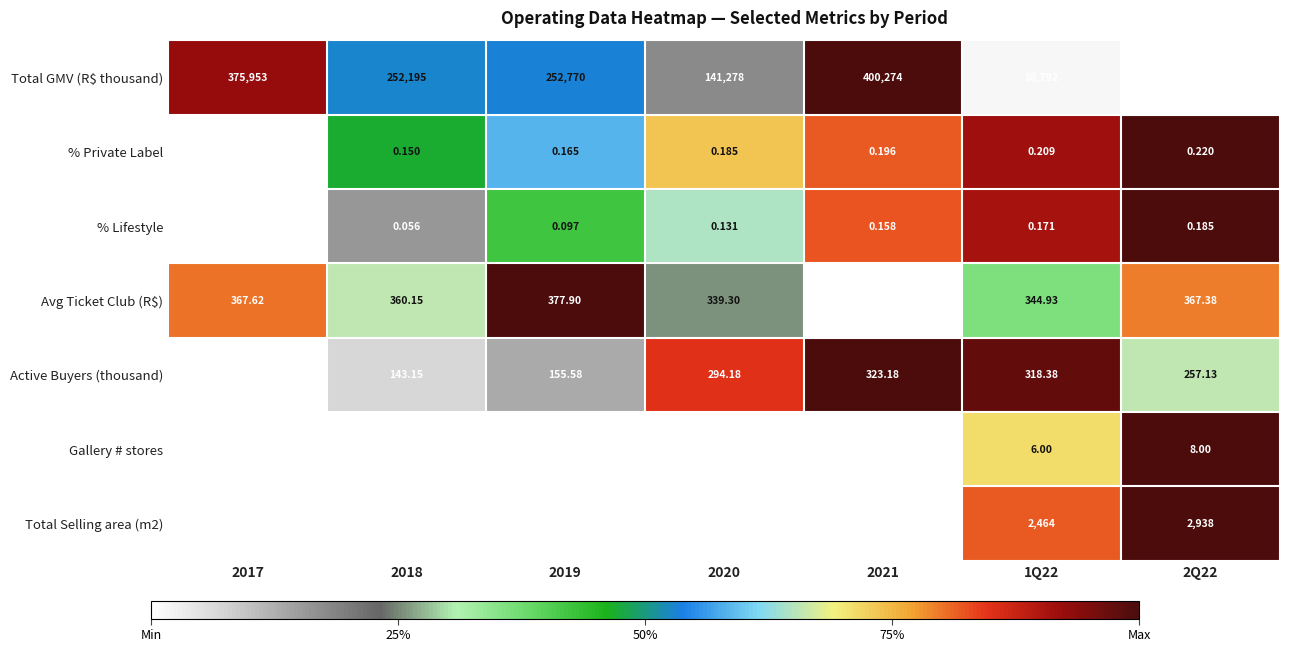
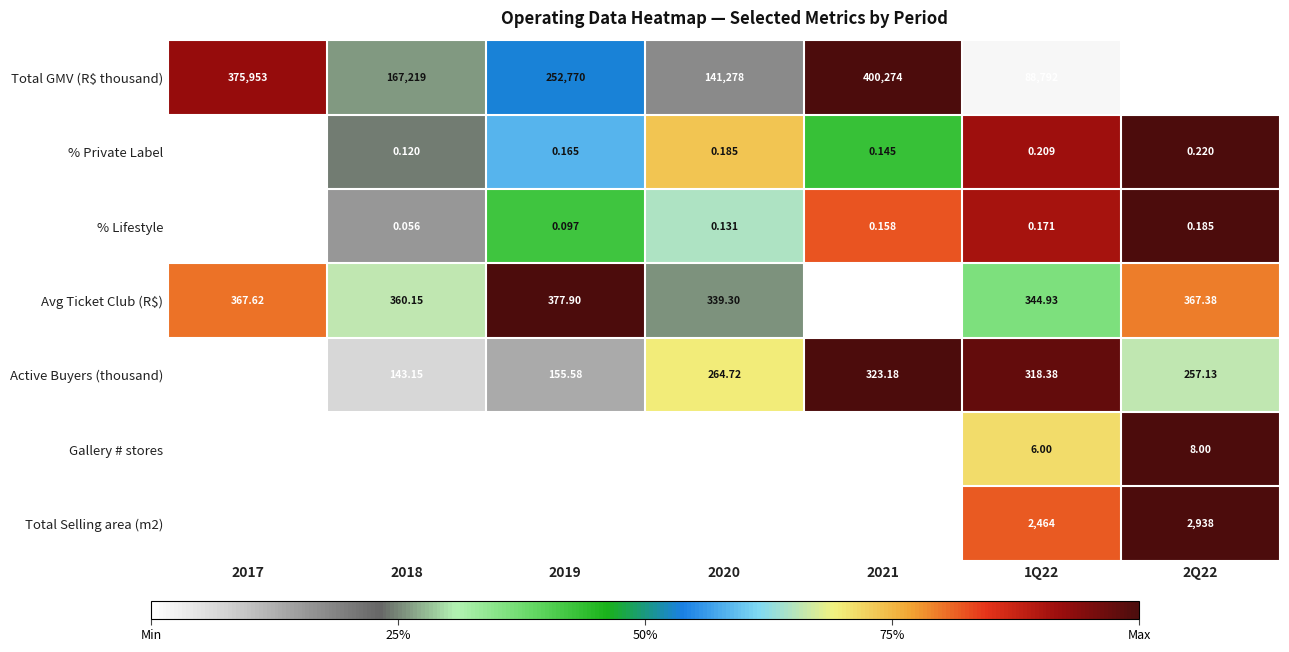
Total GMV (R$ thousand), 2018: 252,195 -> 167,219
% Private Label, 2018: 0.150 -> 0.120
% Private Label, 2021: 0.196 -> 0.145
Active Buyers (thousand), 2020: 294.18 -> 264.72
